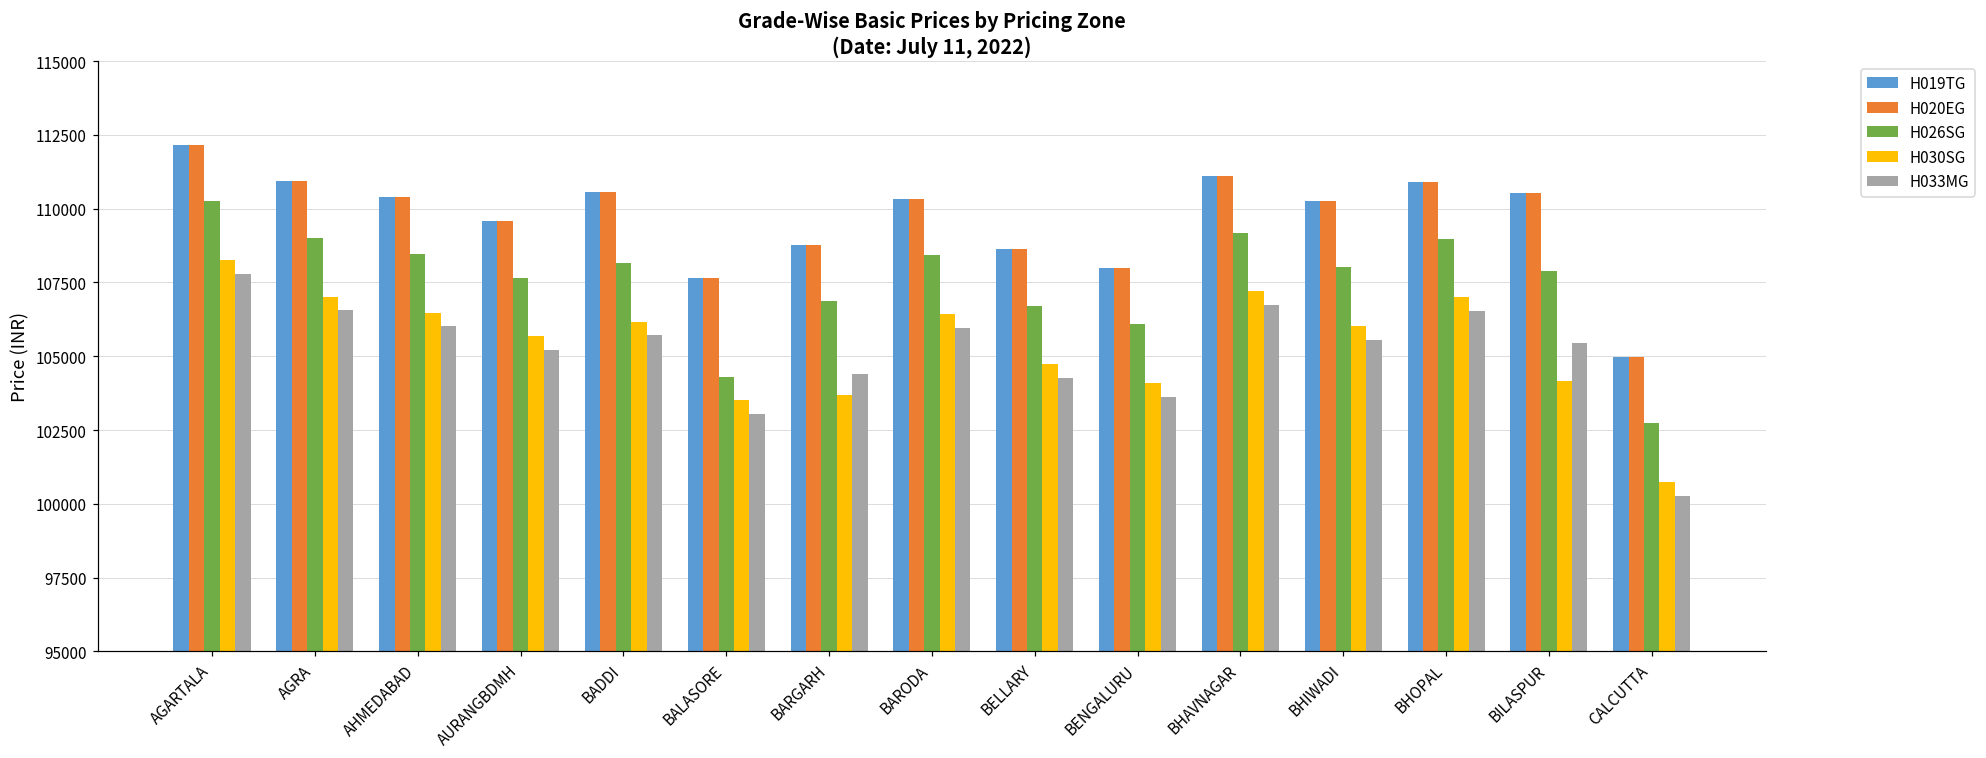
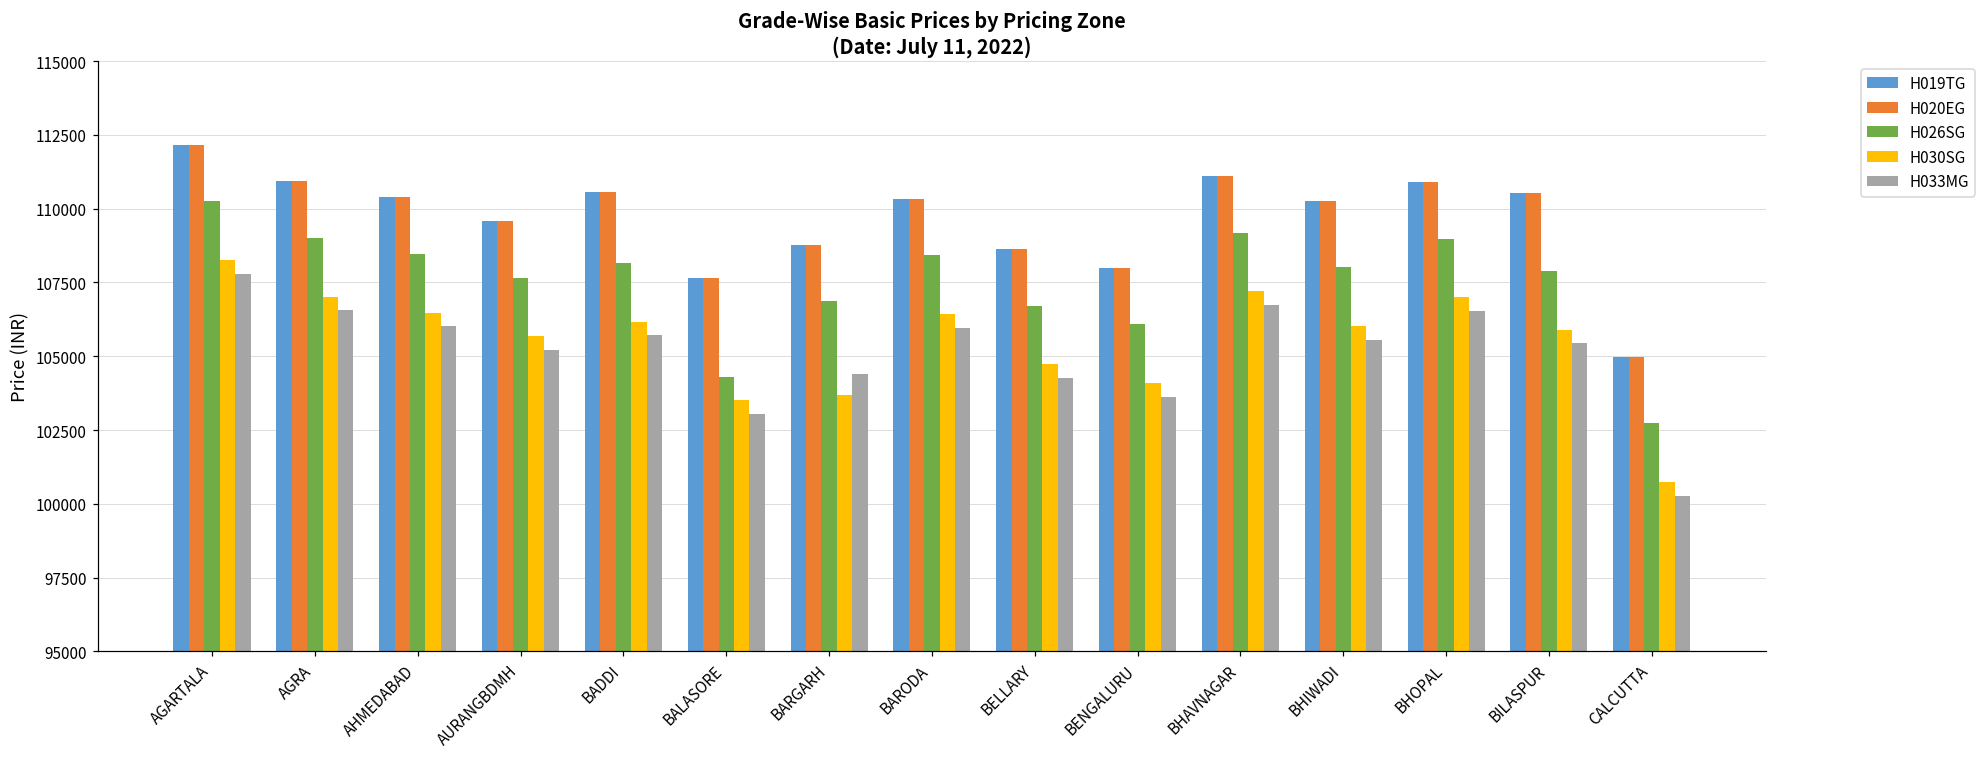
H030SG, BILASPUR: 104200 -> 105900
